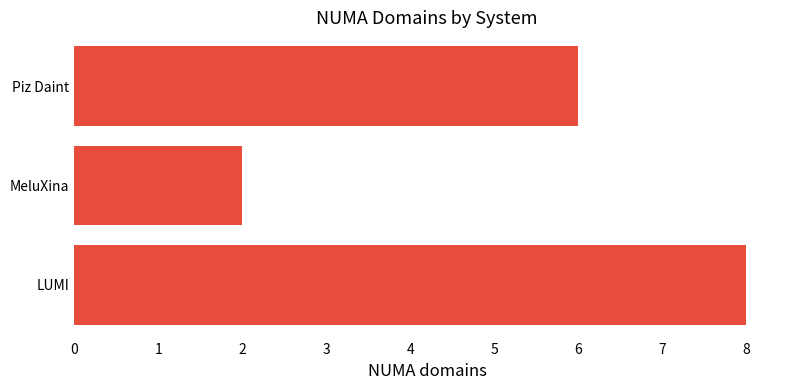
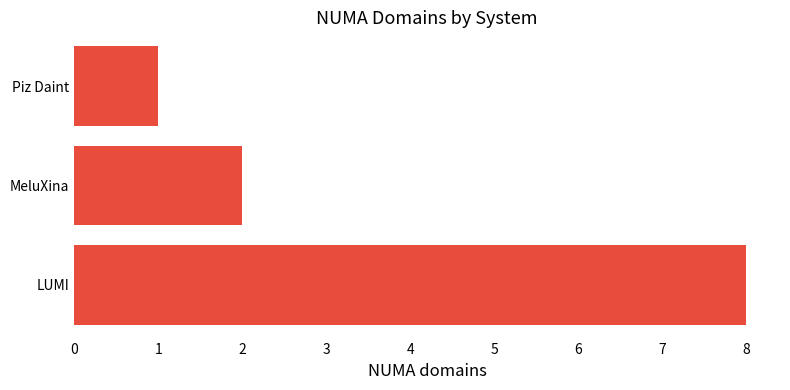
Piz Daint: 6 -> 1
